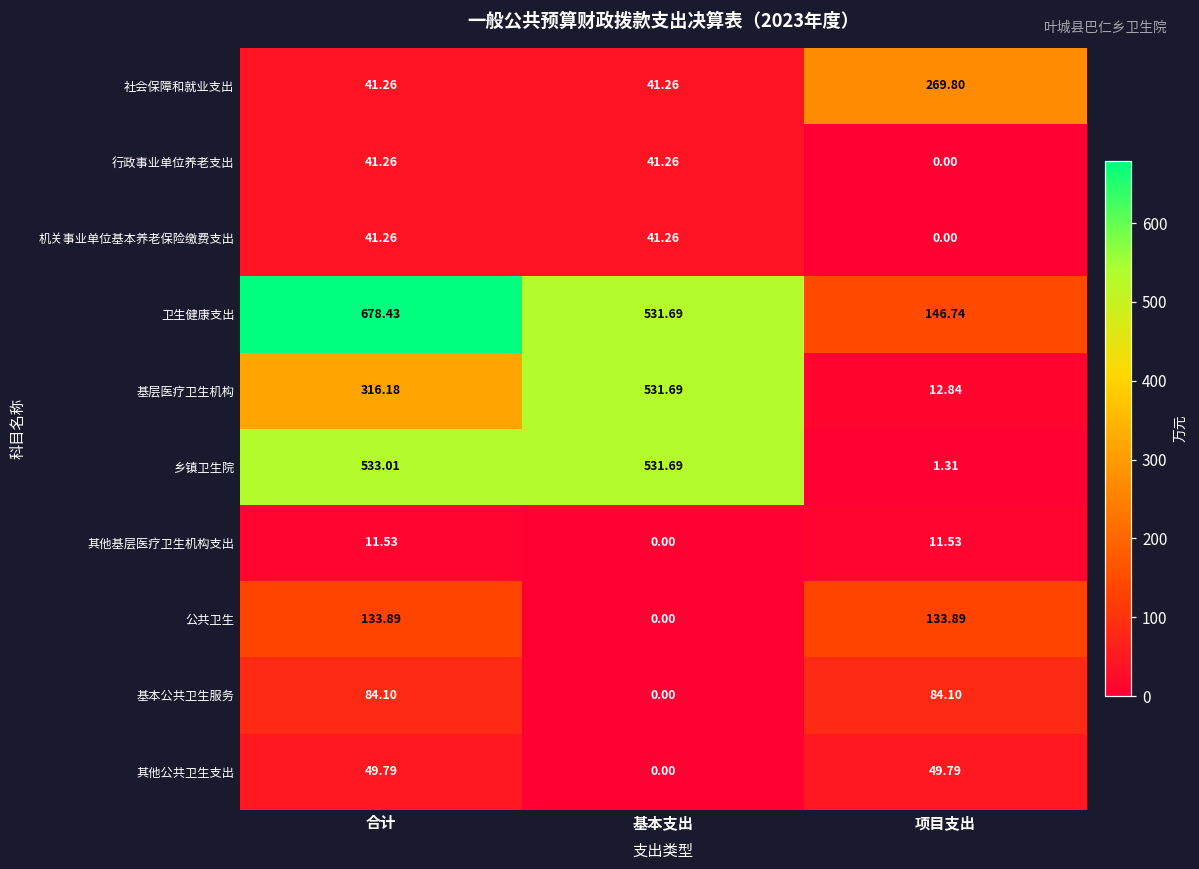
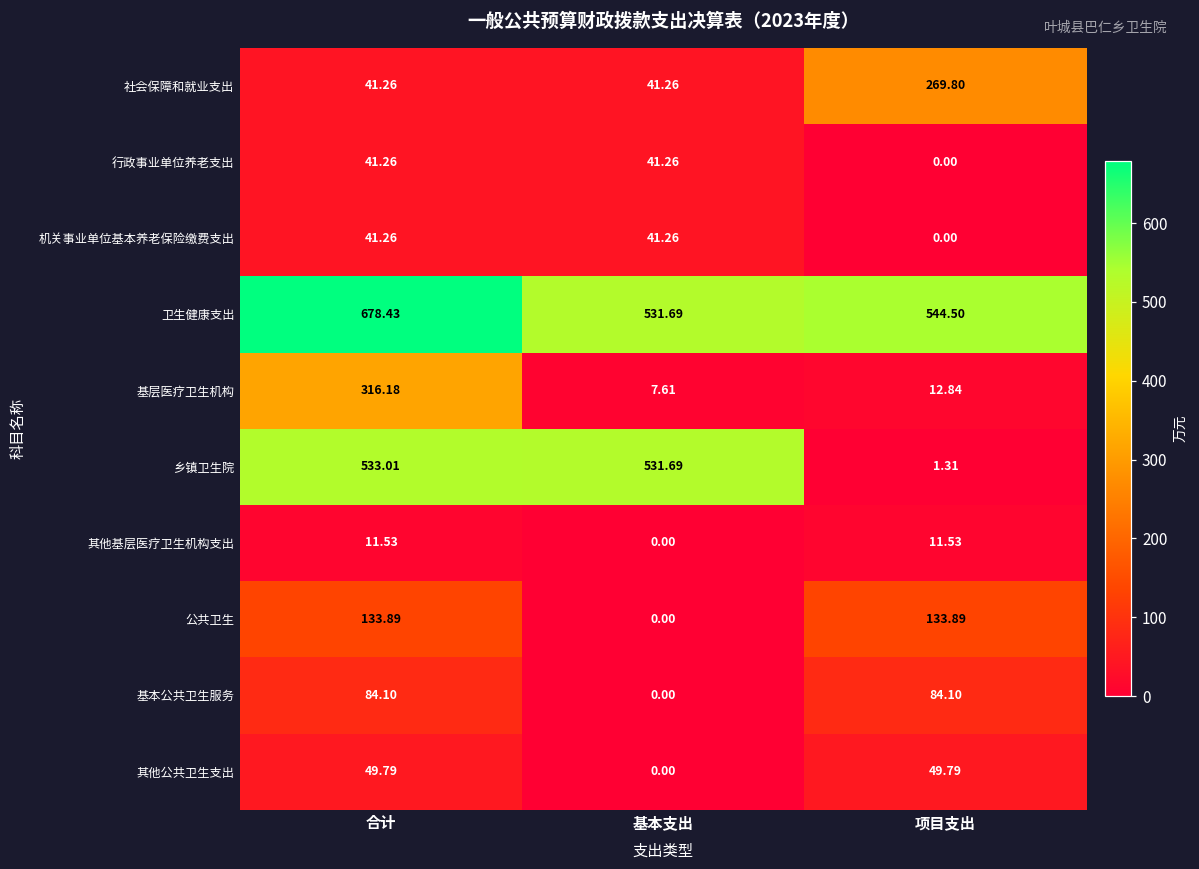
卫生健康支出, 项目支出: 146.74 -> 544.50
基层医疗卫生机构, 基本支出: 531.69 -> 7.61
